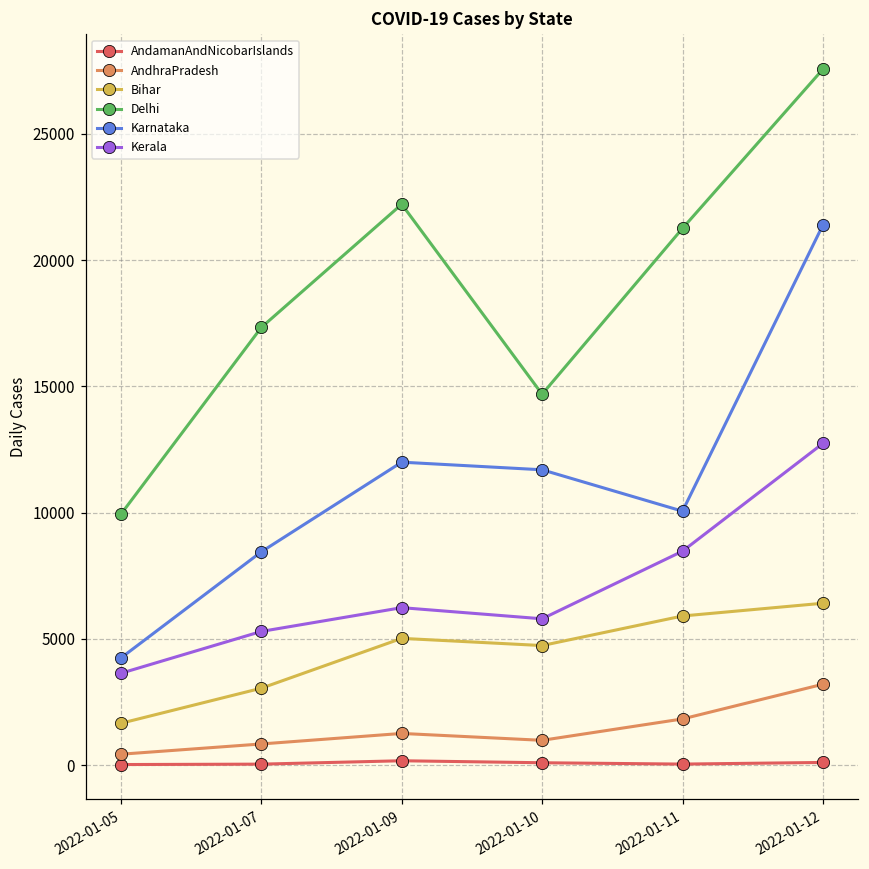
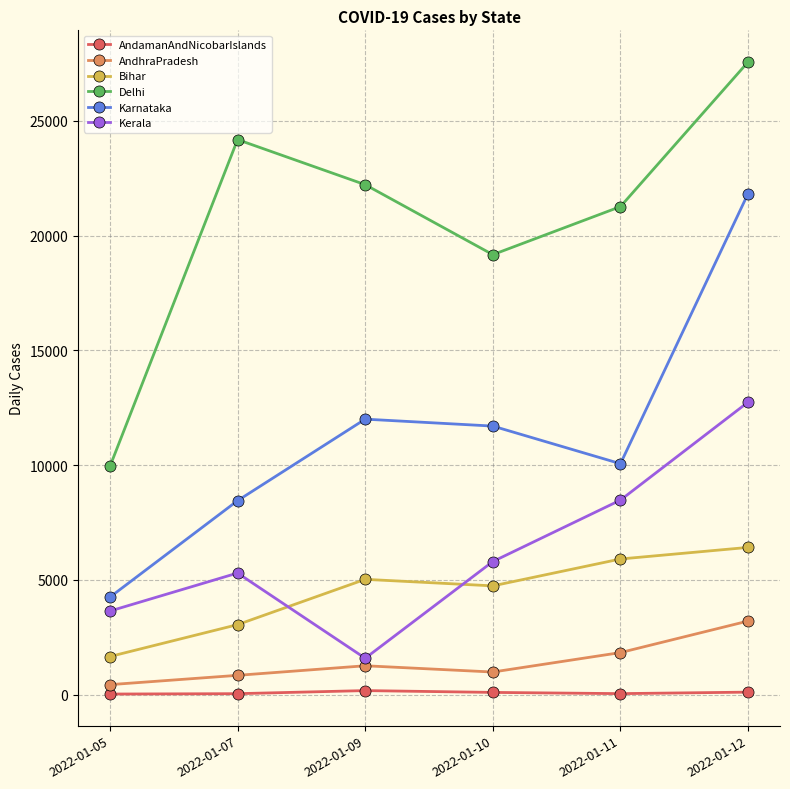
Delhi, 2022-01-07: 17300 -> 24200
Kerala, 2022-01-09: 6200 -> 1600
Delhi, 2022-01-10: 14700 -> 19200
Karnataka, 2022-01-12: 21400 -> 21800
